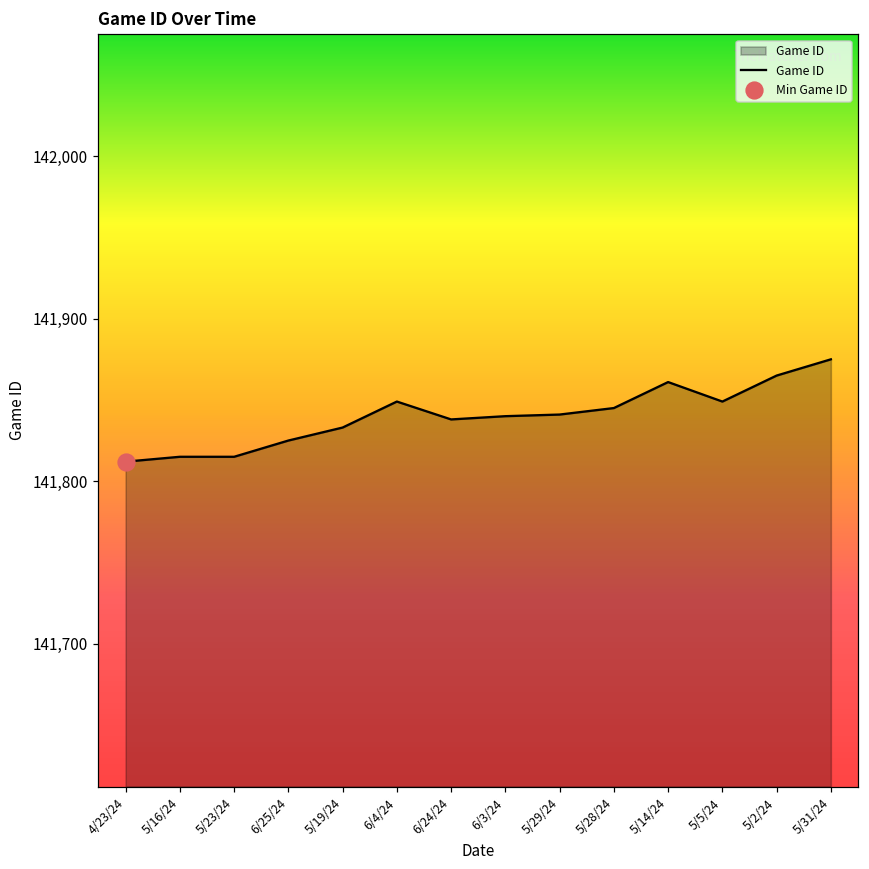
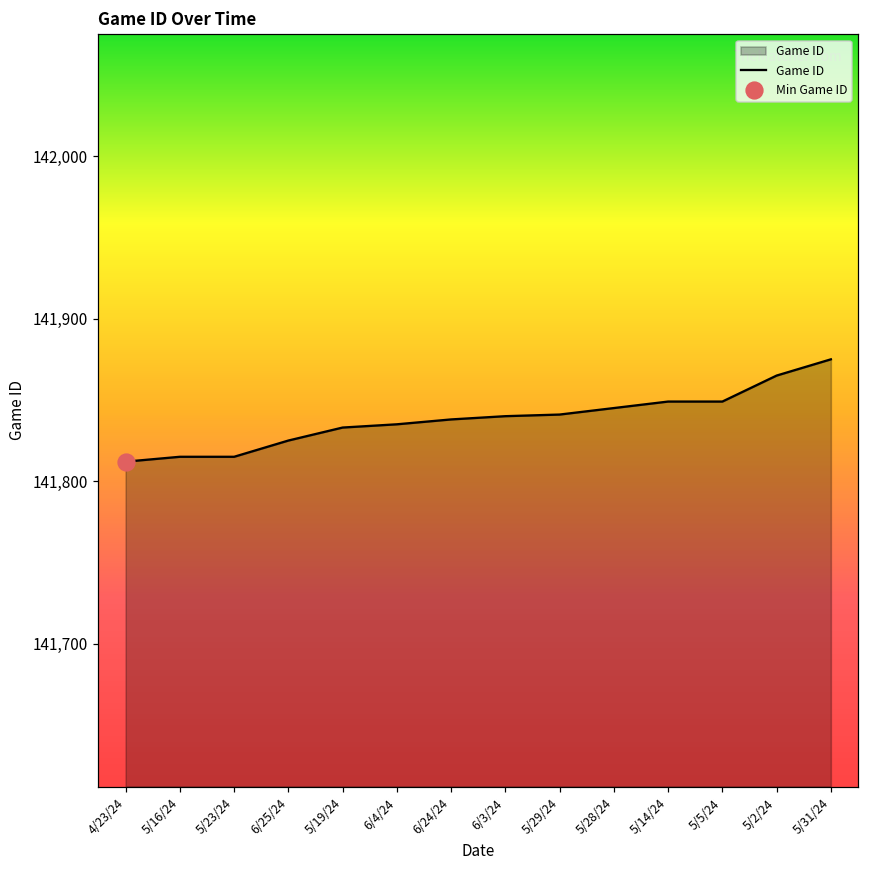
Game ID, 6/4/24: 141,849 -> 141,835
Game ID, 5/14/24: 141,861 -> 141,849
